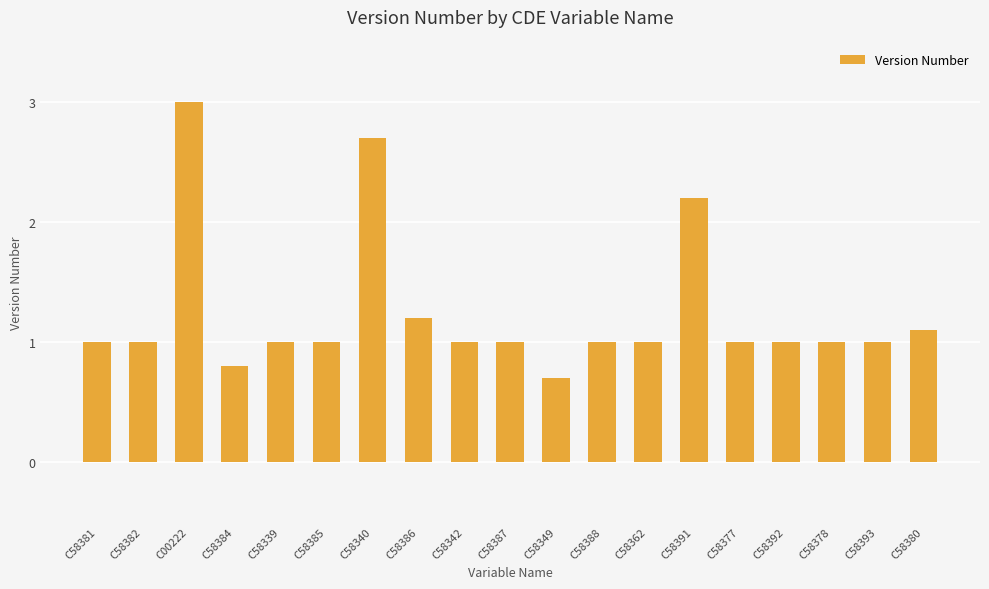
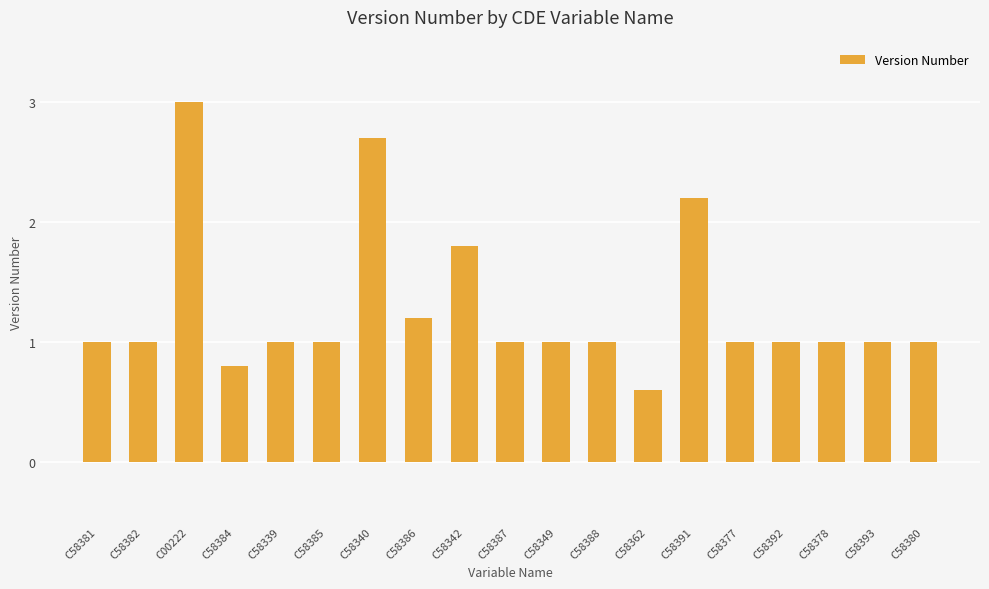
C58342: 1.0 -> 1.8
C58349: 0.7 -> 1.0
C58362: 1.0 -> 0.6
C58380: 1.1 -> 1.0
